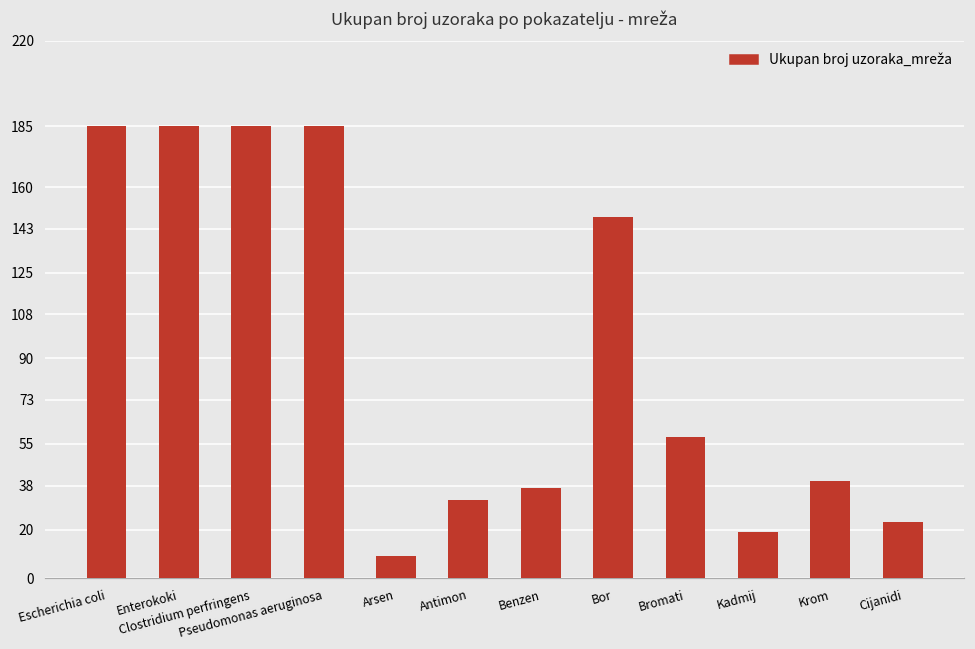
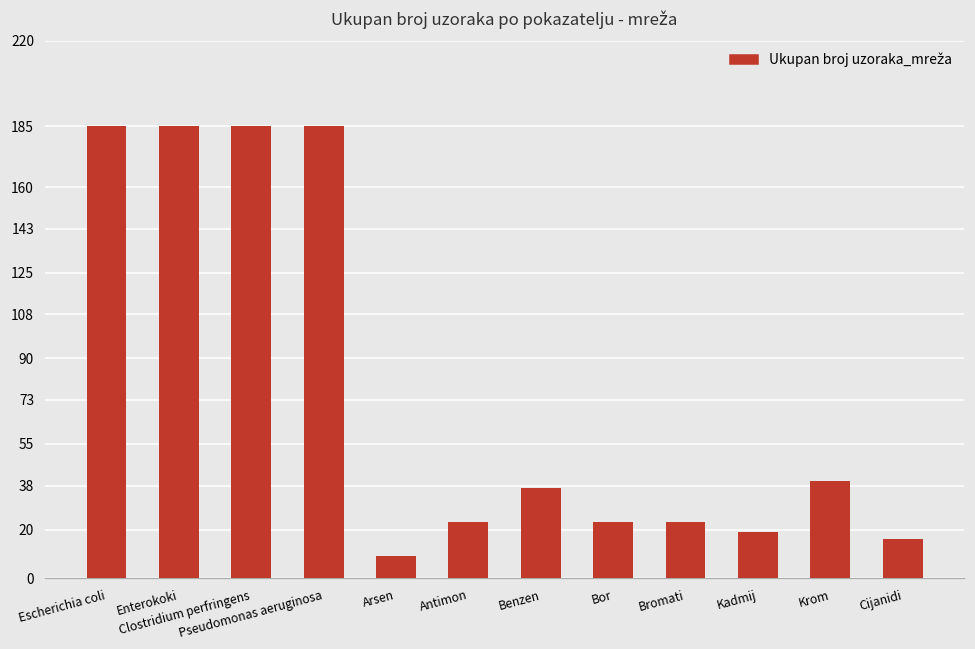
Antimon: 32 -> 23
Bor: 148 -> 23
Bromati: 58 -> 23
Cijanidi: 23 -> 16
